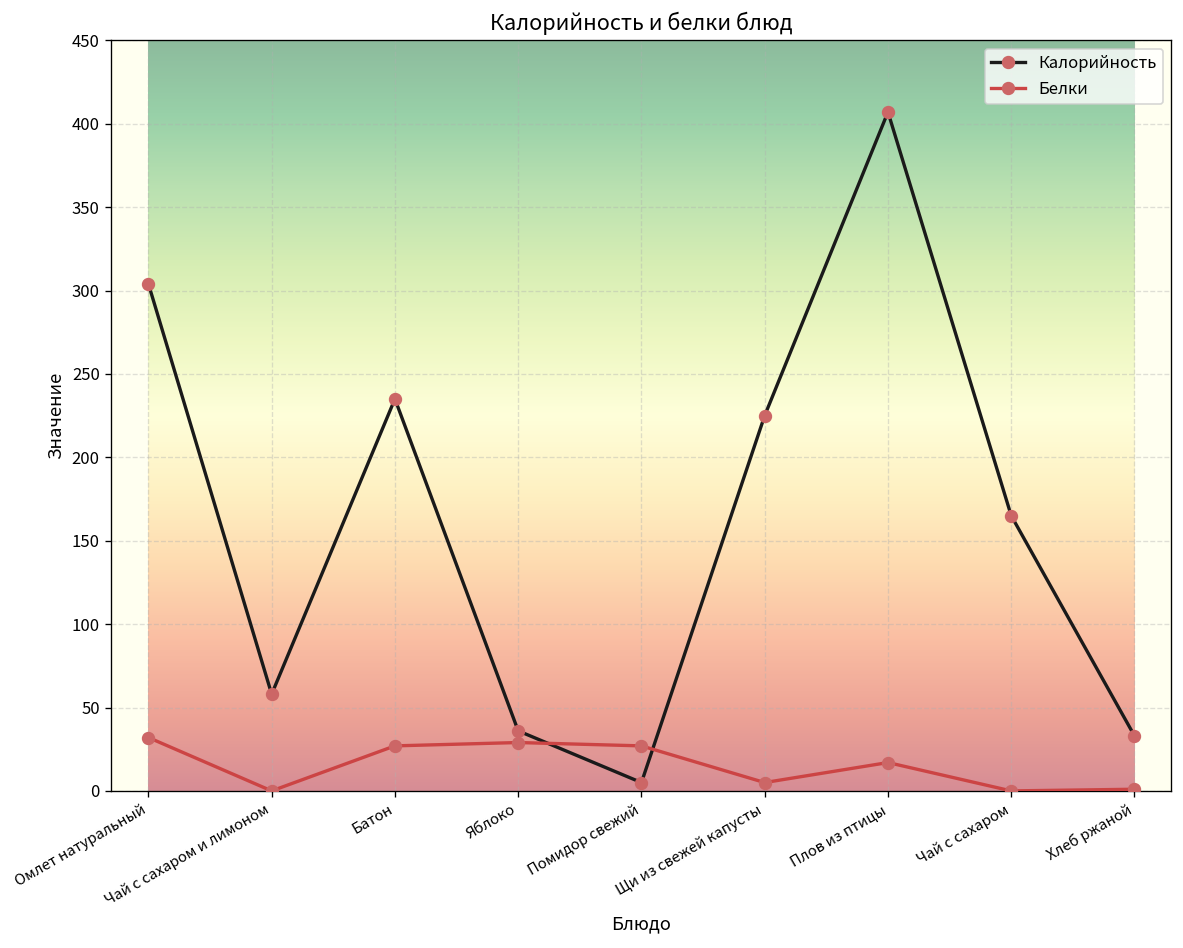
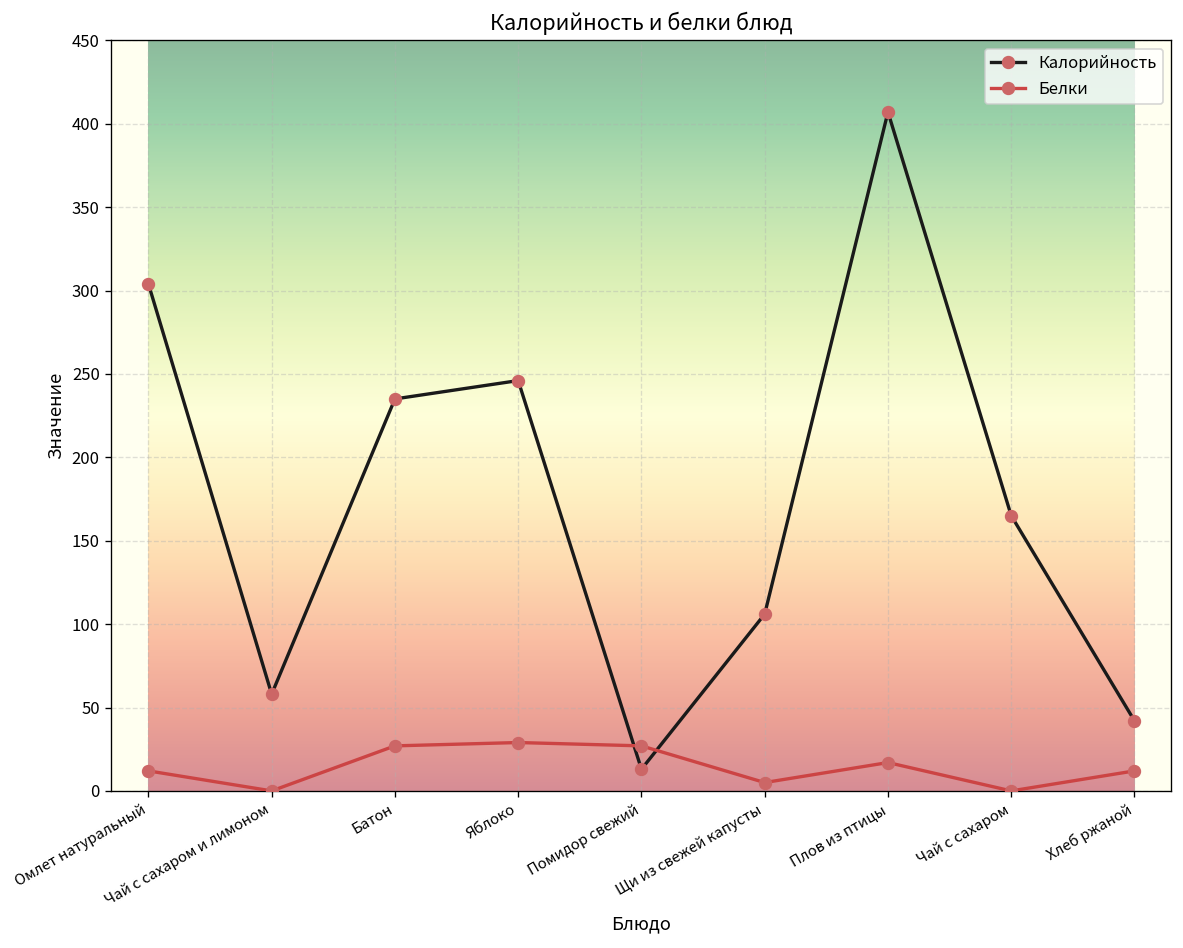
Белки, Омлет натуральный: 32 -> 12
Калорийность, Яблоко: 36 -> 246
Калорийность, Помидор свежий: 5 -> 13
Калорийность, Щи из свежей капусты: 225 -> 106
Калорийность, Хлеб ржаной: 33 -> 42
Белки, Хлеб ржаной: 1 -> 12
